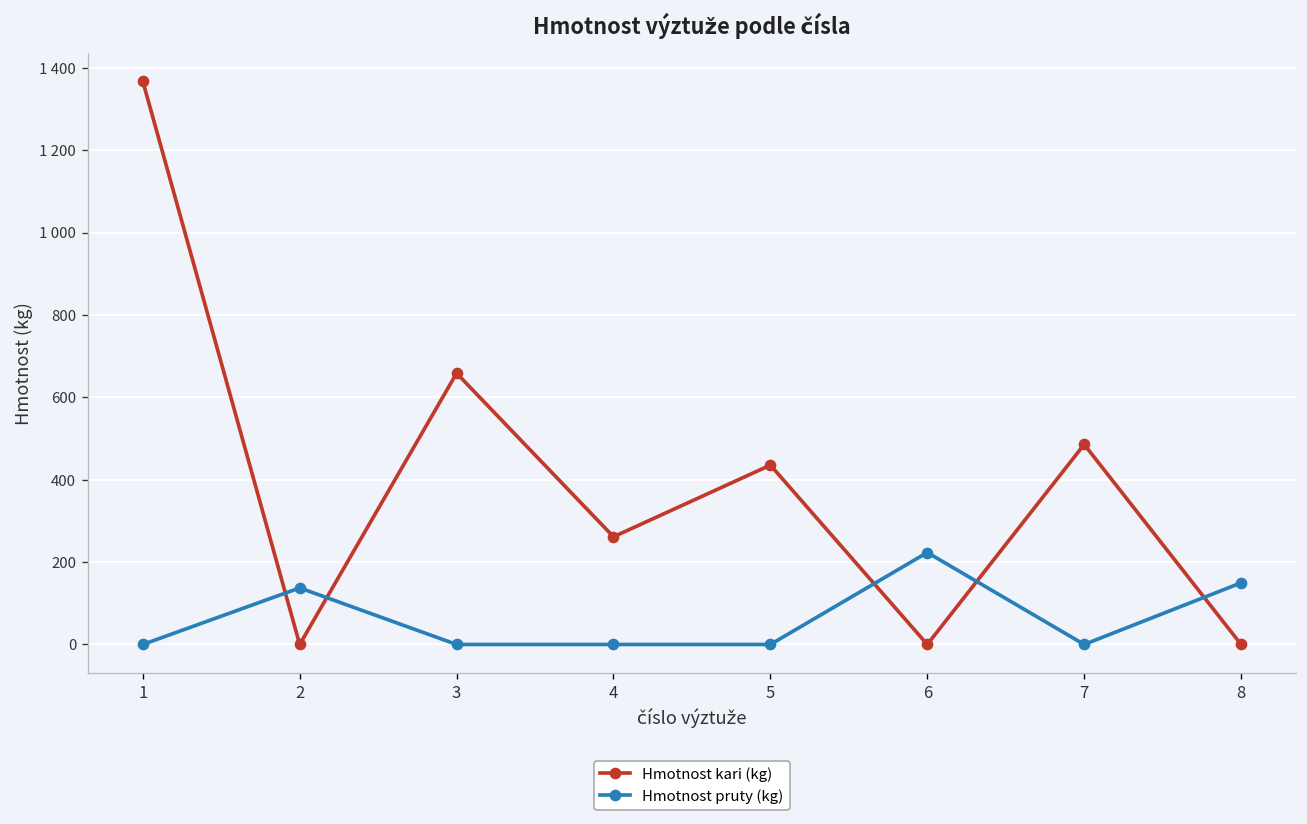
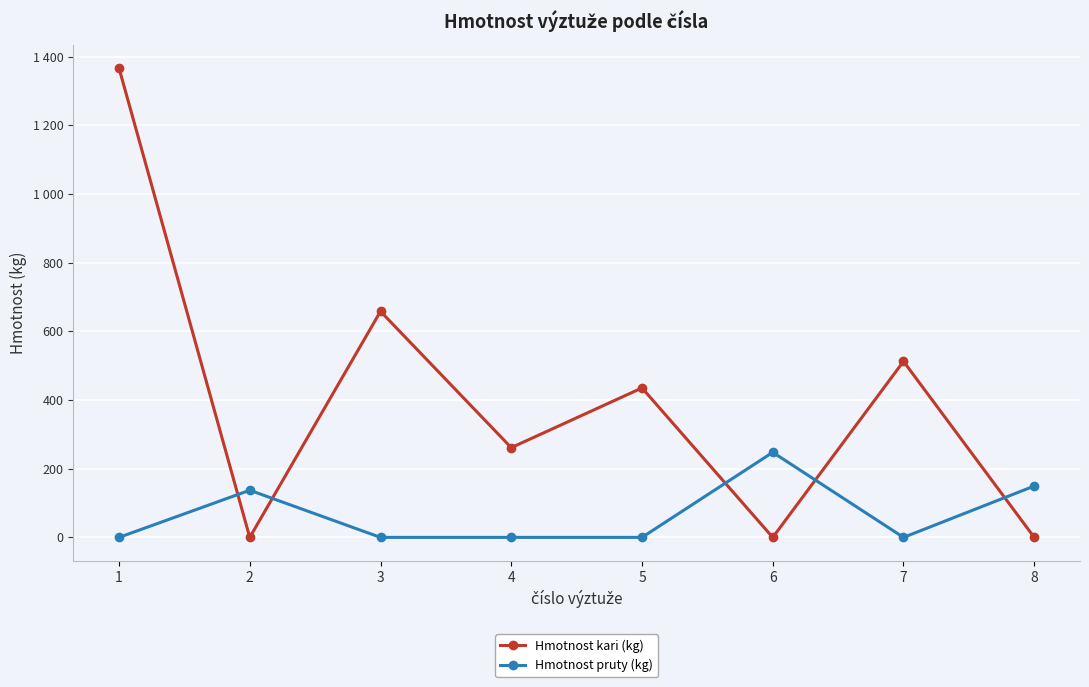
Hmotnost pruty (kg), 6: 220 -> 250
Hmotnost kari (kg), 7: 490 -> 510
